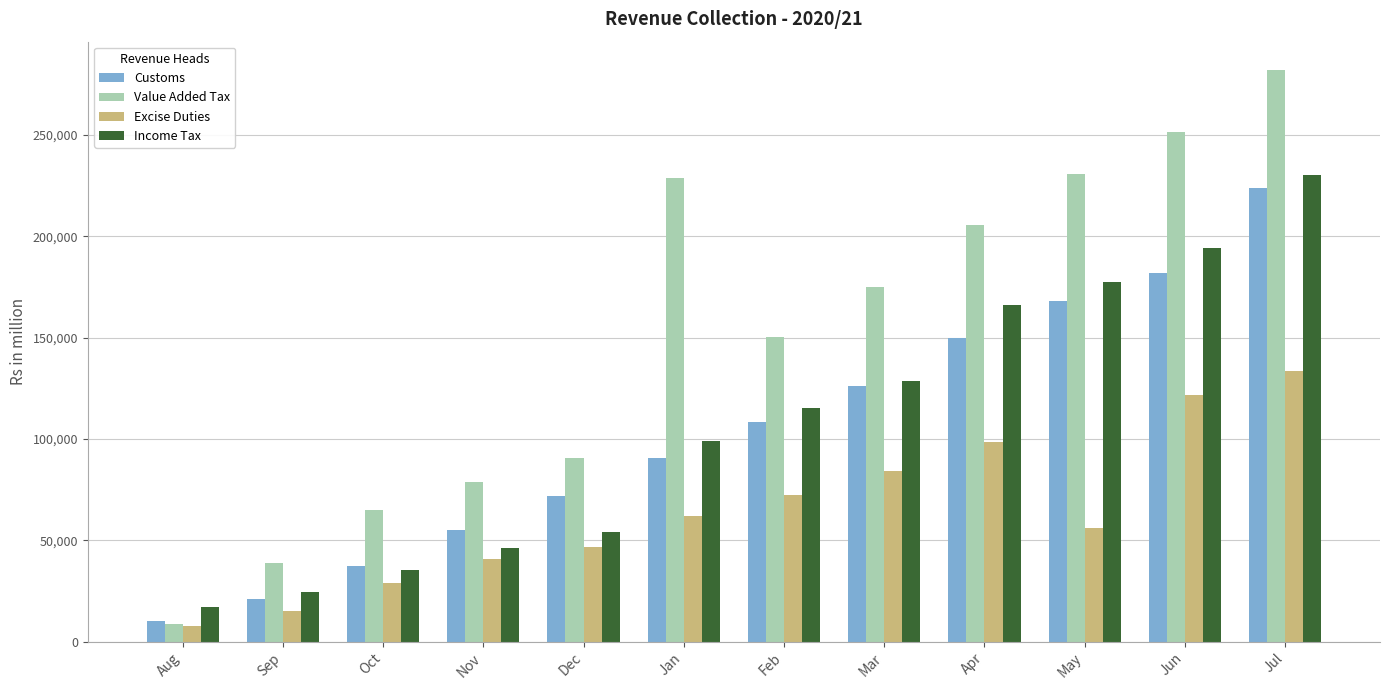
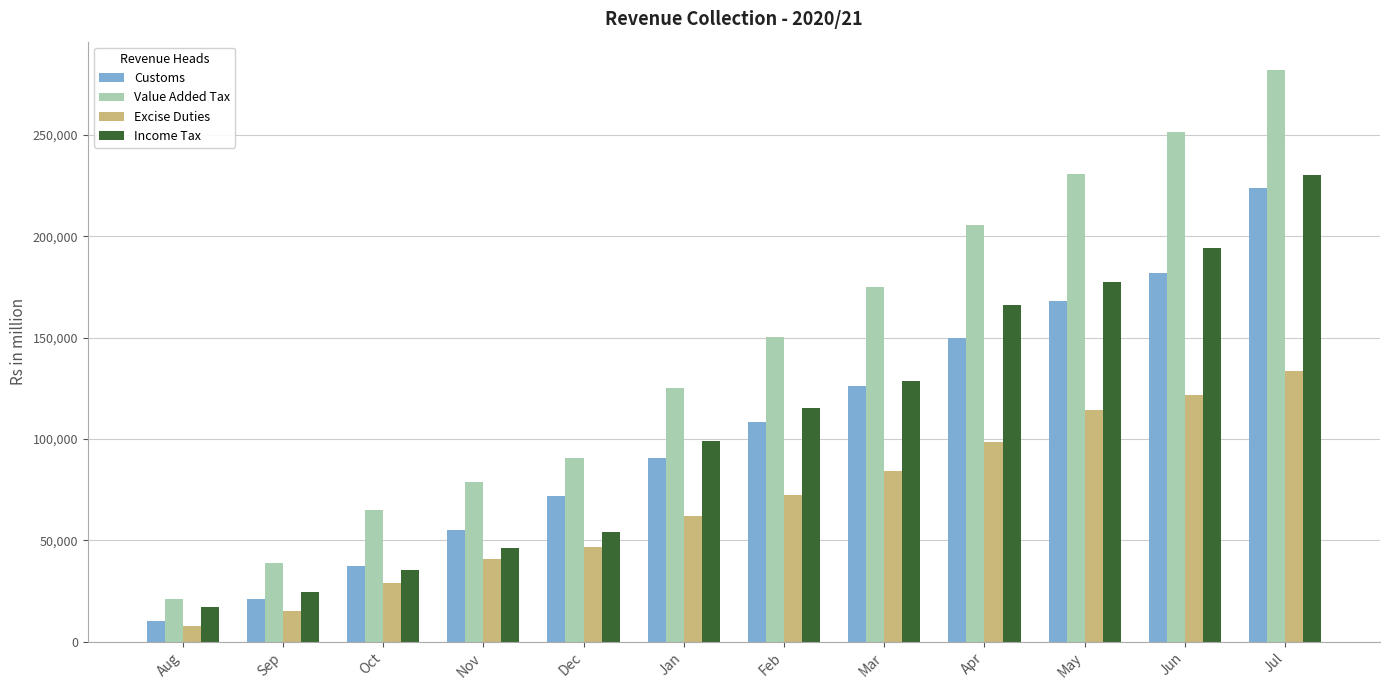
Value Added Tax, Aug: 9,000 -> 21,000
Value Added Tax, Jan: 229,000 -> 125,000
Excise Duties, May: 56,000 -> 114,000
